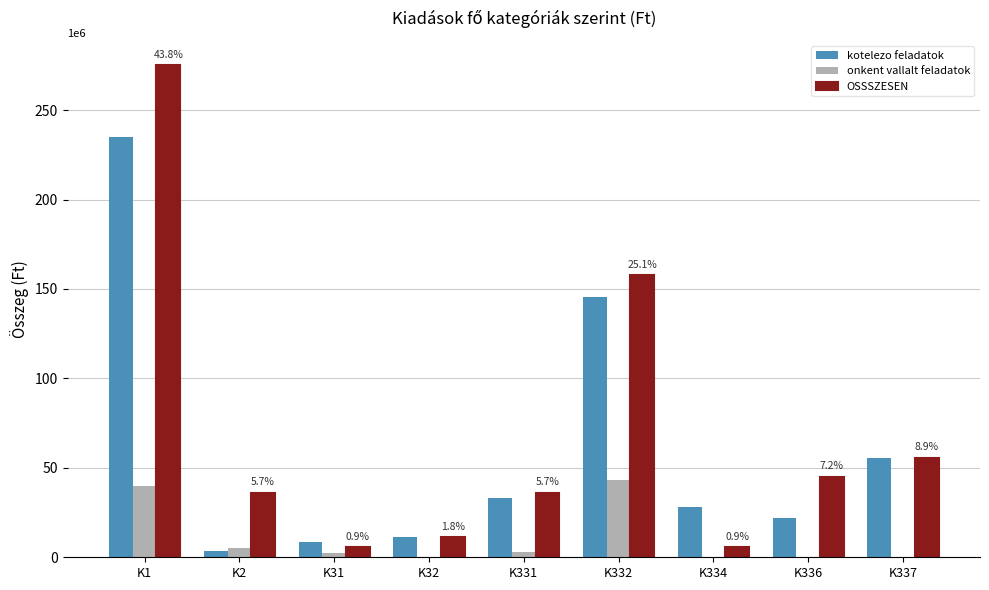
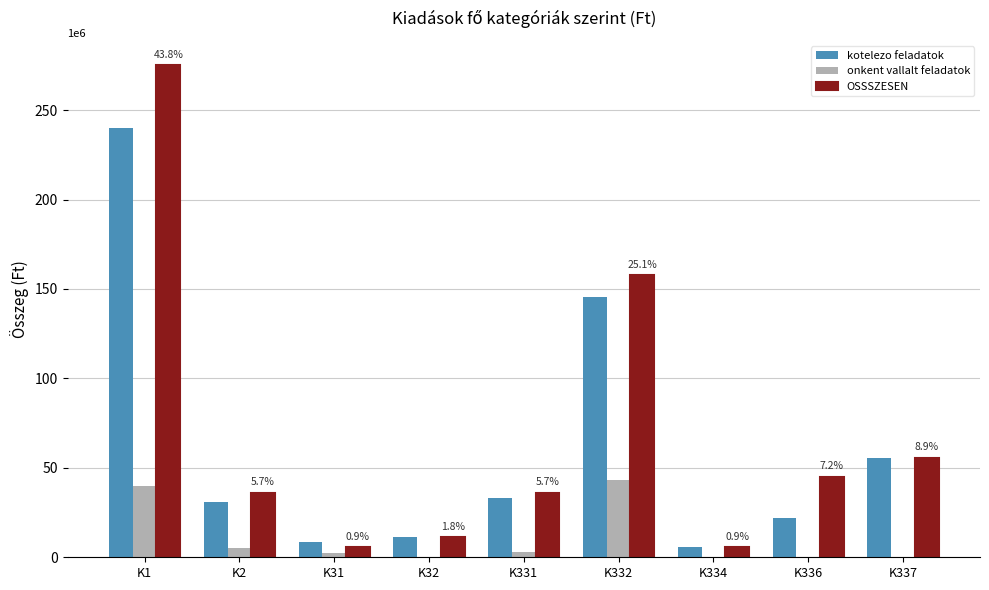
kotelezo feladatok, K1: 235000000 -> 240000000
kotelezo feladatok, K2: 3000000 -> 31000000
kotelezo feladatok, K334: 28000000 -> 6000000
